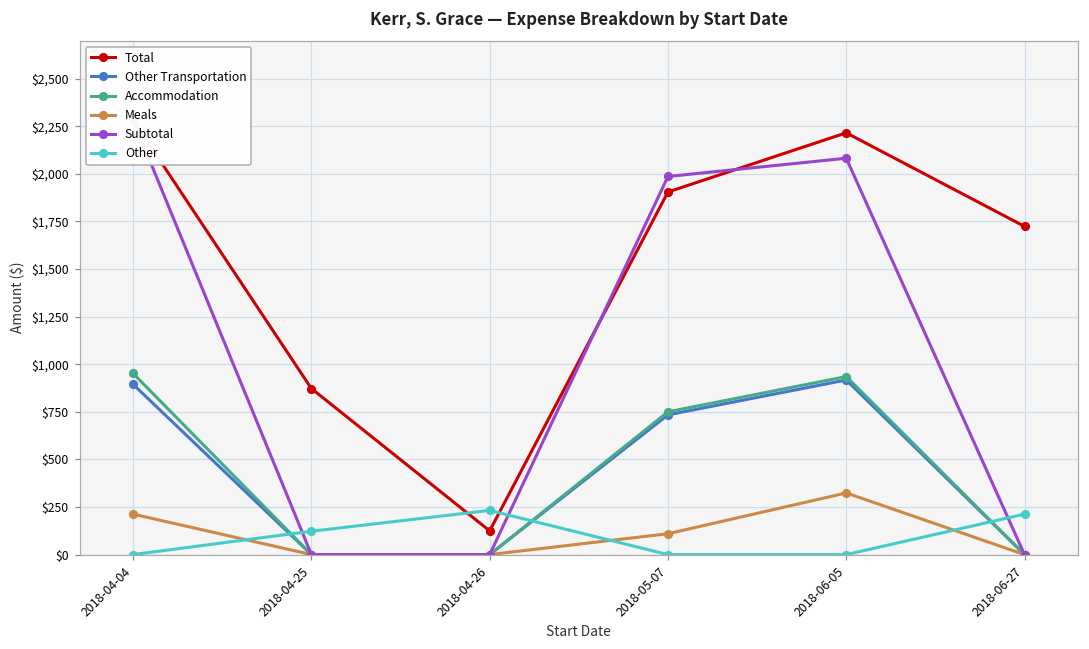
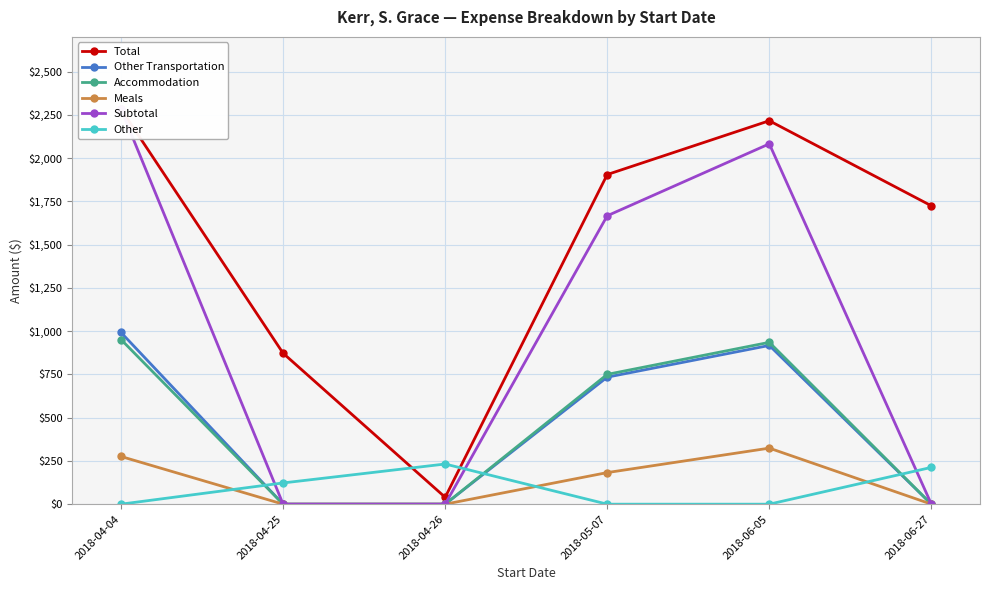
Other Transportation, 2018-04-04: $890 -> $990
Meals, 2018-04-04: $210 -> $280
Total, 2018-04-26: $120 -> $40
Meals, 2018-05-07: $110 -> $180
Subtotal, 2018-05-07: $1,990 -> $1,670
